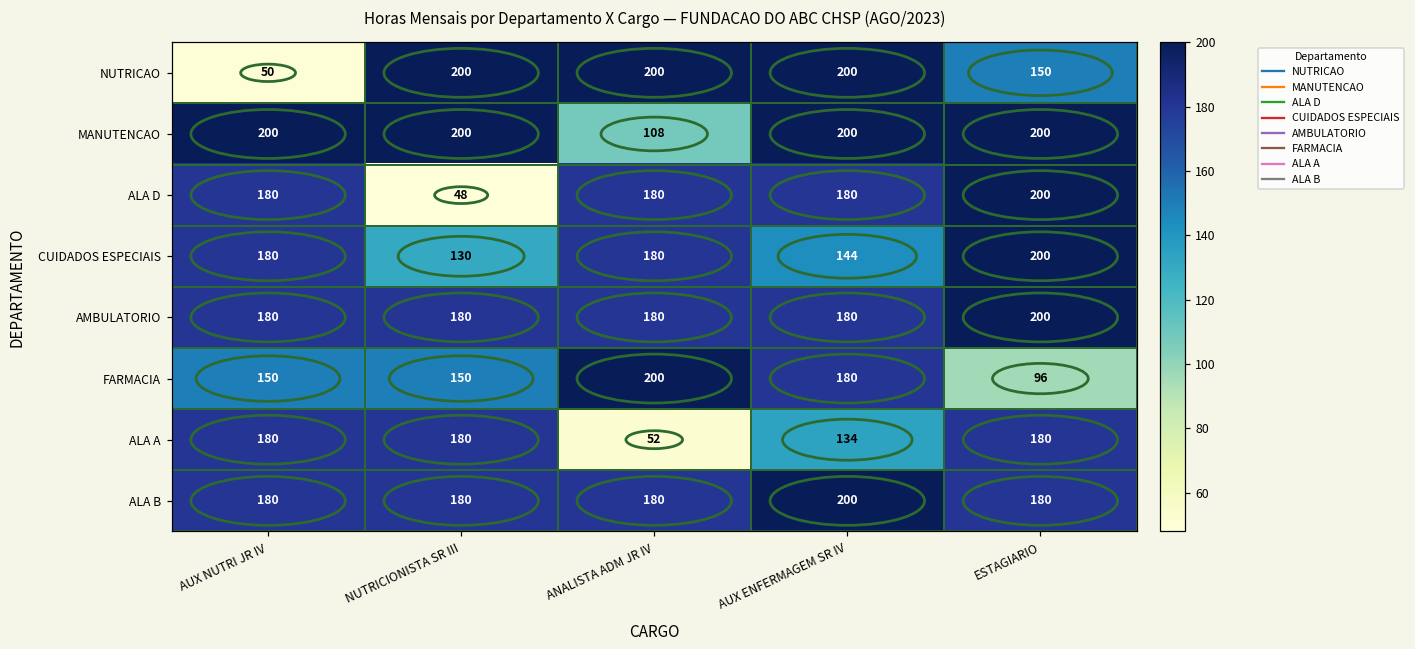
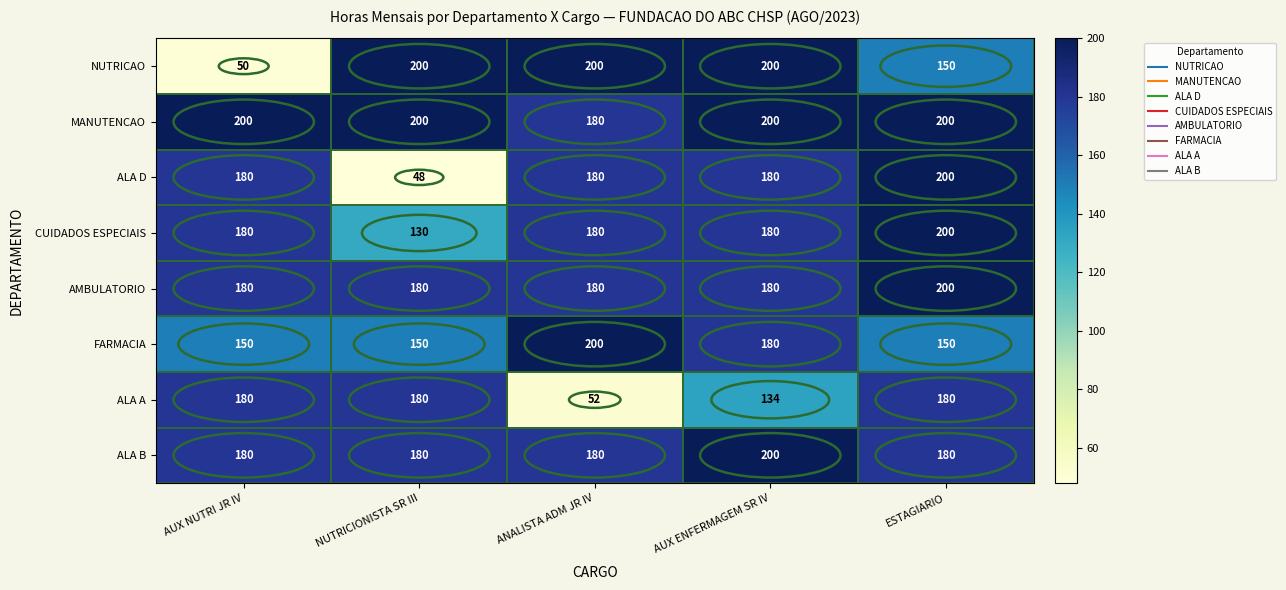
MANUTENCAO, ANALISTA ADM JR IV: 108 -> 180
CUIDADOS ESPECIAIS, AUX ENFERMAGEM SR IV: 144 -> 180
FARMACIA, ESTAGIARIO: 96 -> 150
